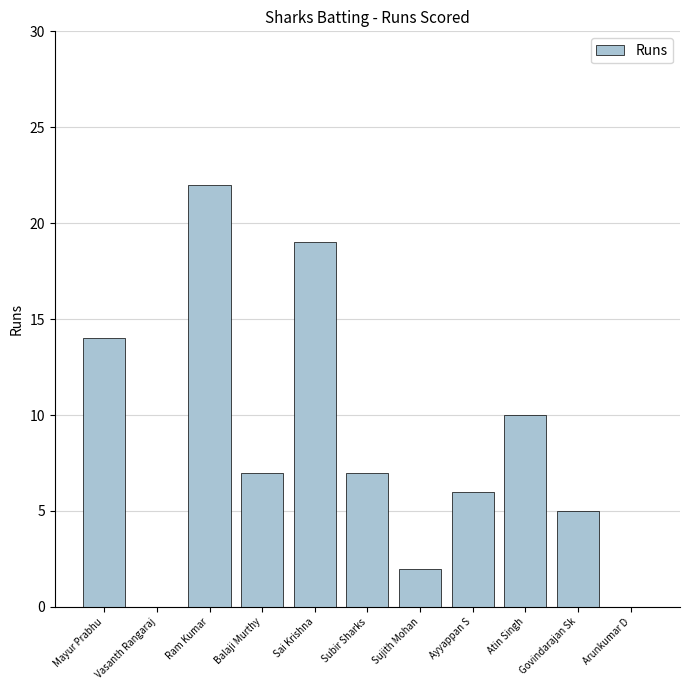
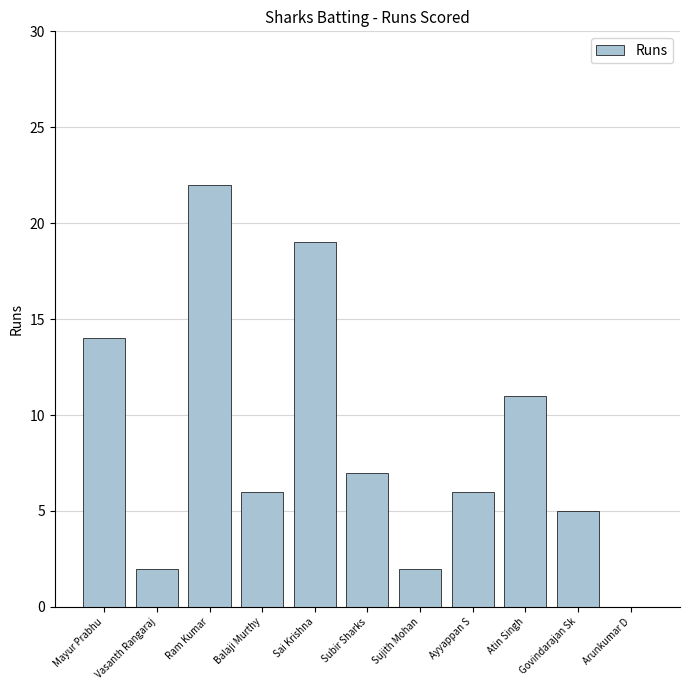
Vasanth Rangaraj: 0 -> 2
Balaji Murthy: 7 -> 6
Atin Singh: 10 -> 11
